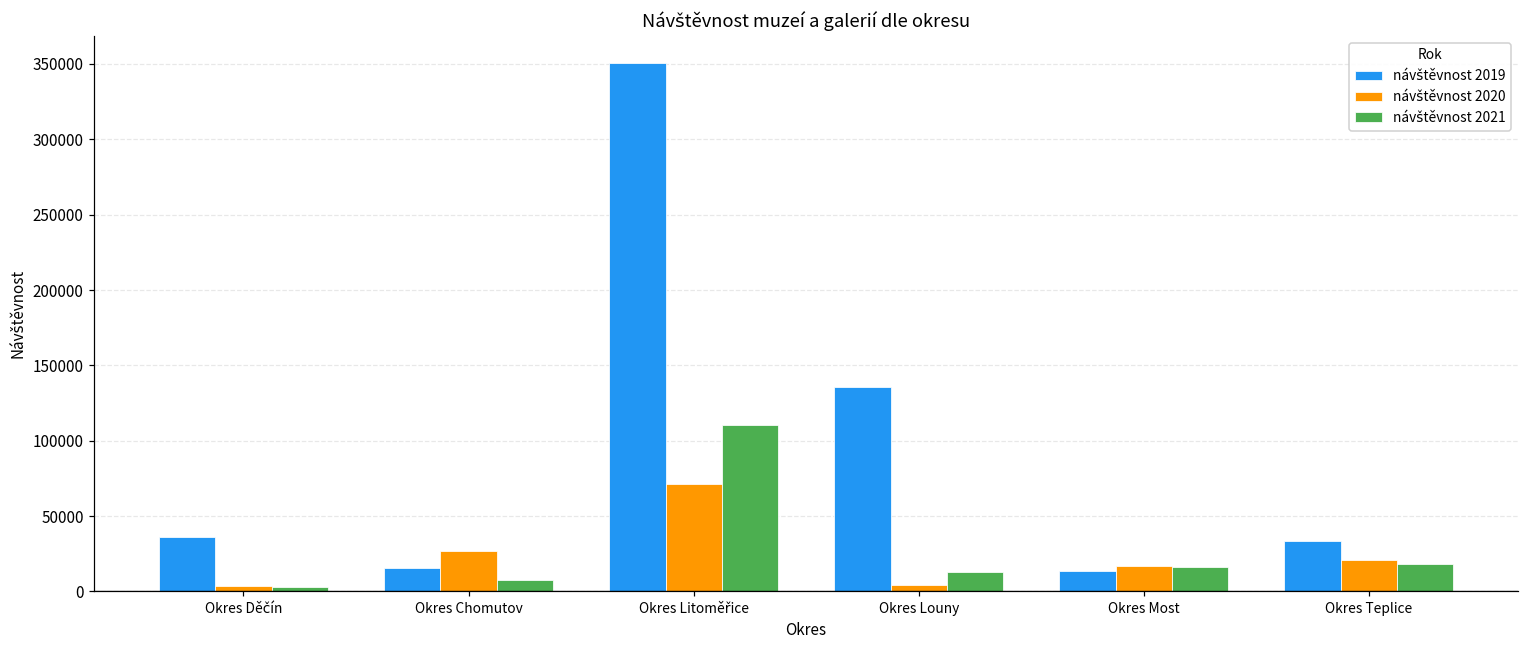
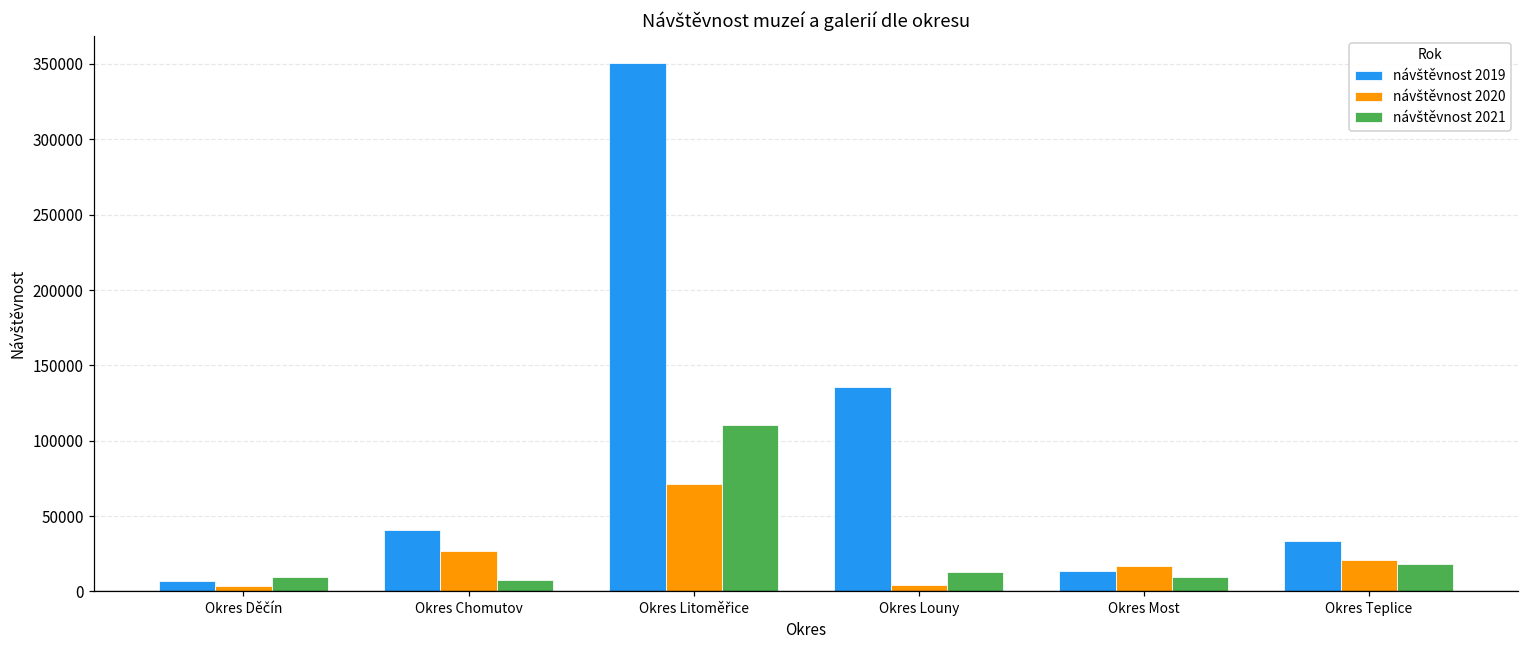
návštěvnost 2019, Okres Děčín: 36000 -> 7000
návštěvnost 2021, Okres Děčín: 3000 -> 10000
návštěvnost 2019, Okres Chomutov: 16000 -> 41000
návštěvnost 2021, Okres Most: 17000 -> 9000
